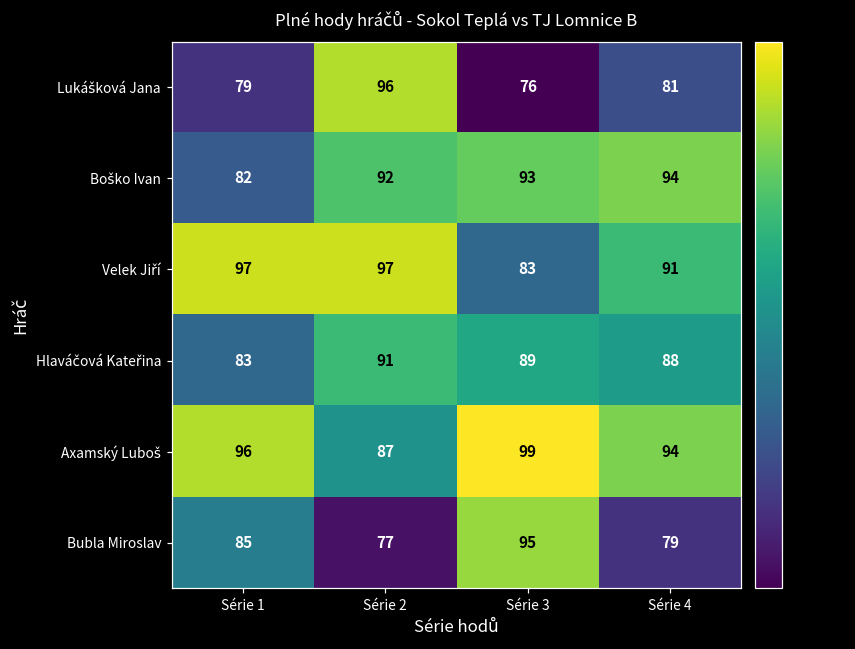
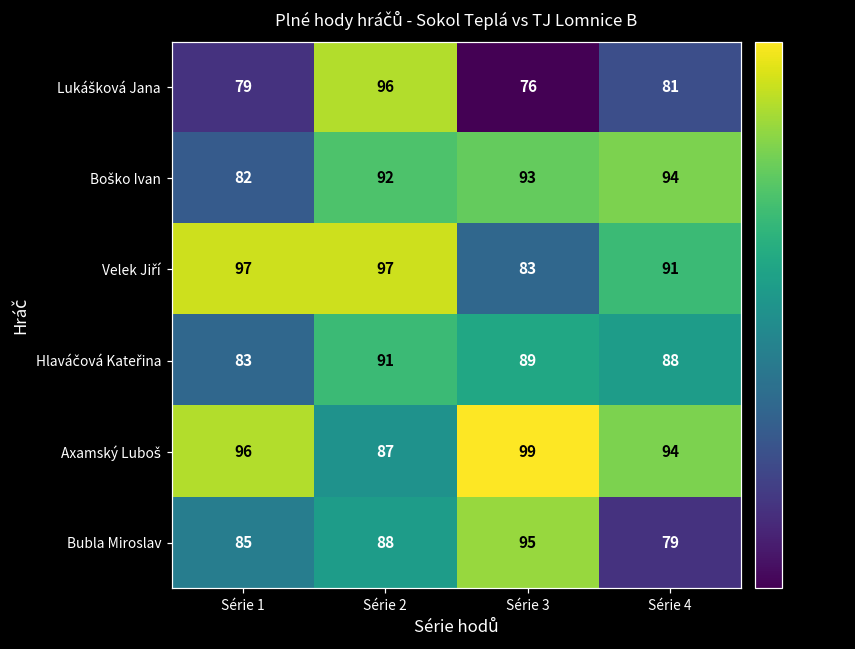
Bubla Miroslav, Série 2: 77 -> 88
